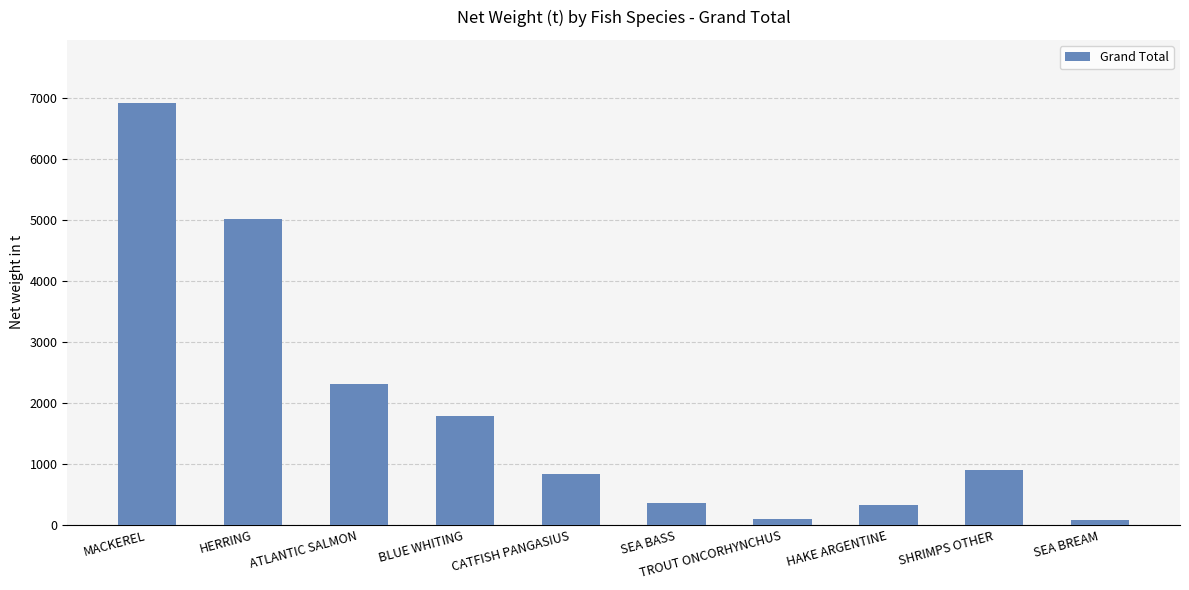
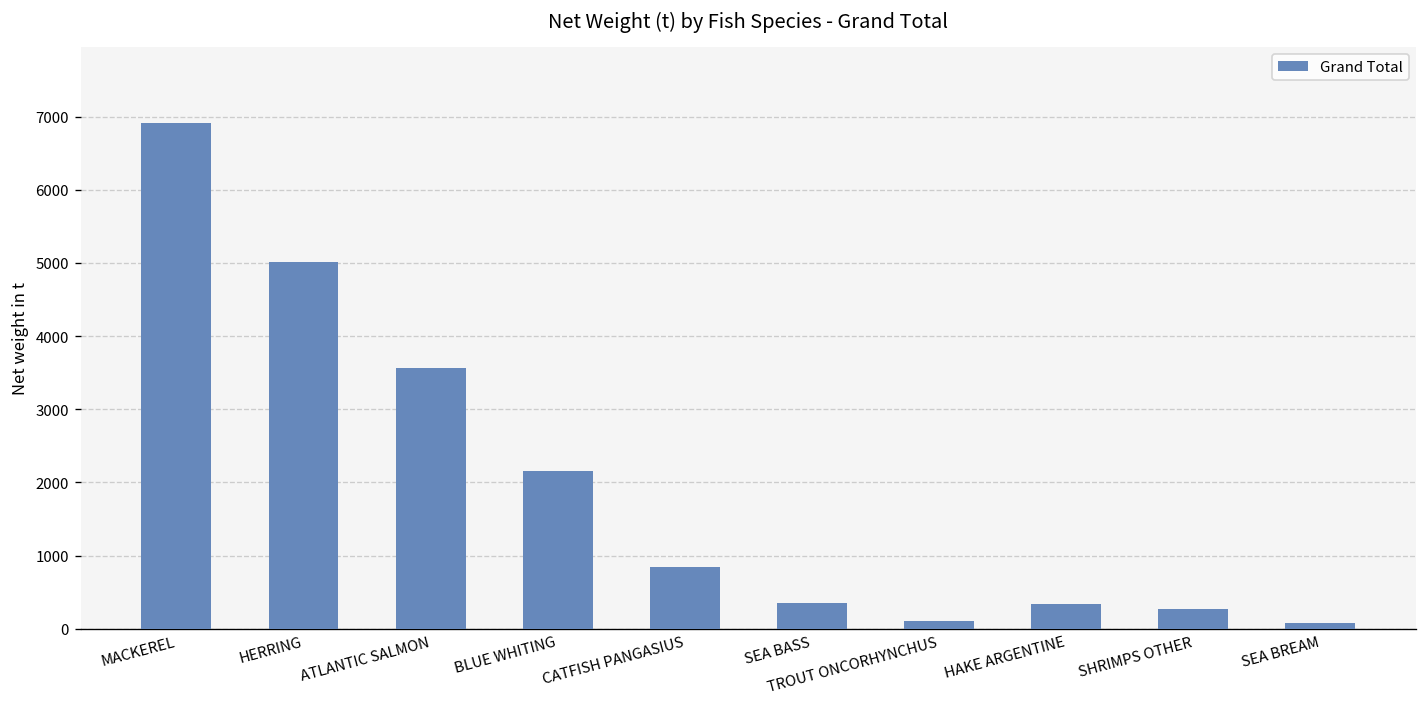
ATLANTIC SALMON: 2300 -> 3600
BLUE WHITING: 1800 -> 2200
SHRIMPS OTHER: 900 -> 300
